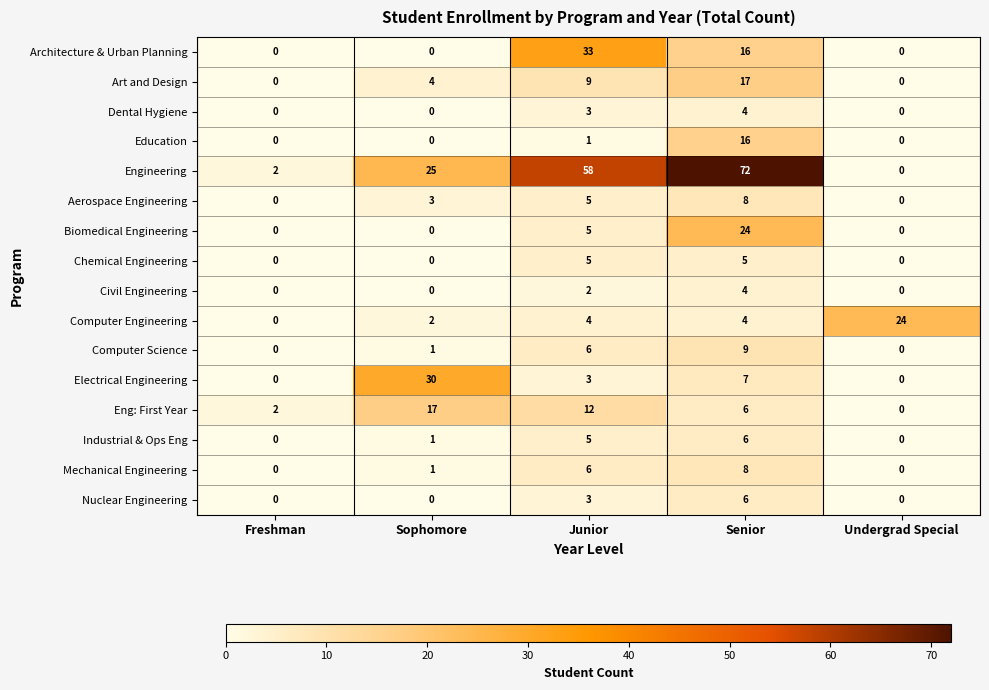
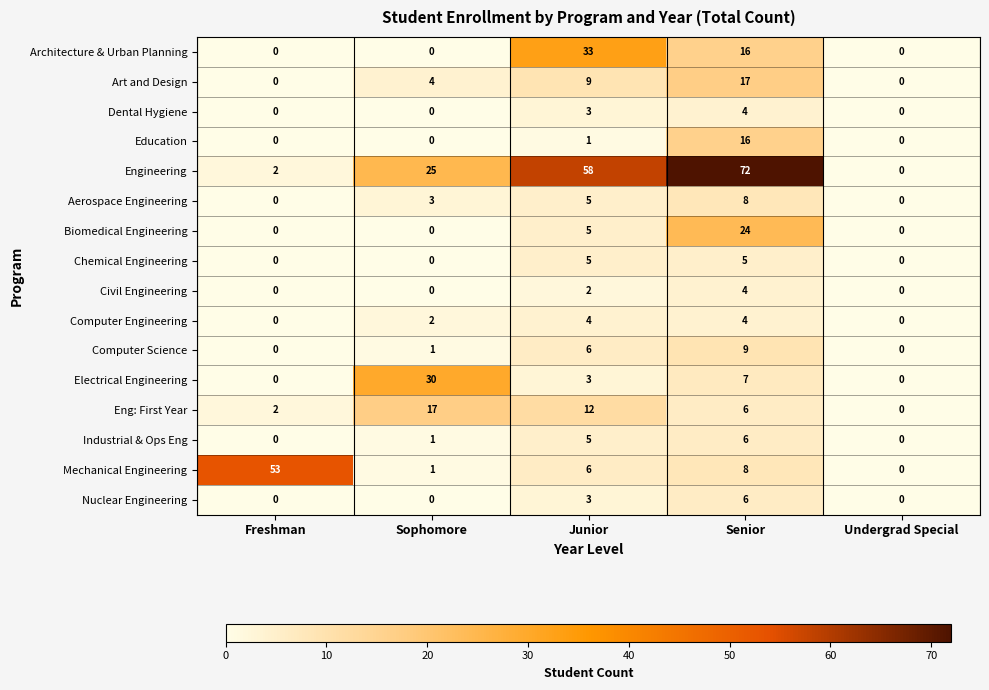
Computer Engineering, Undergrad Special: 24 -> 0
Mechanical Engineering, Freshman: 0 -> 53
